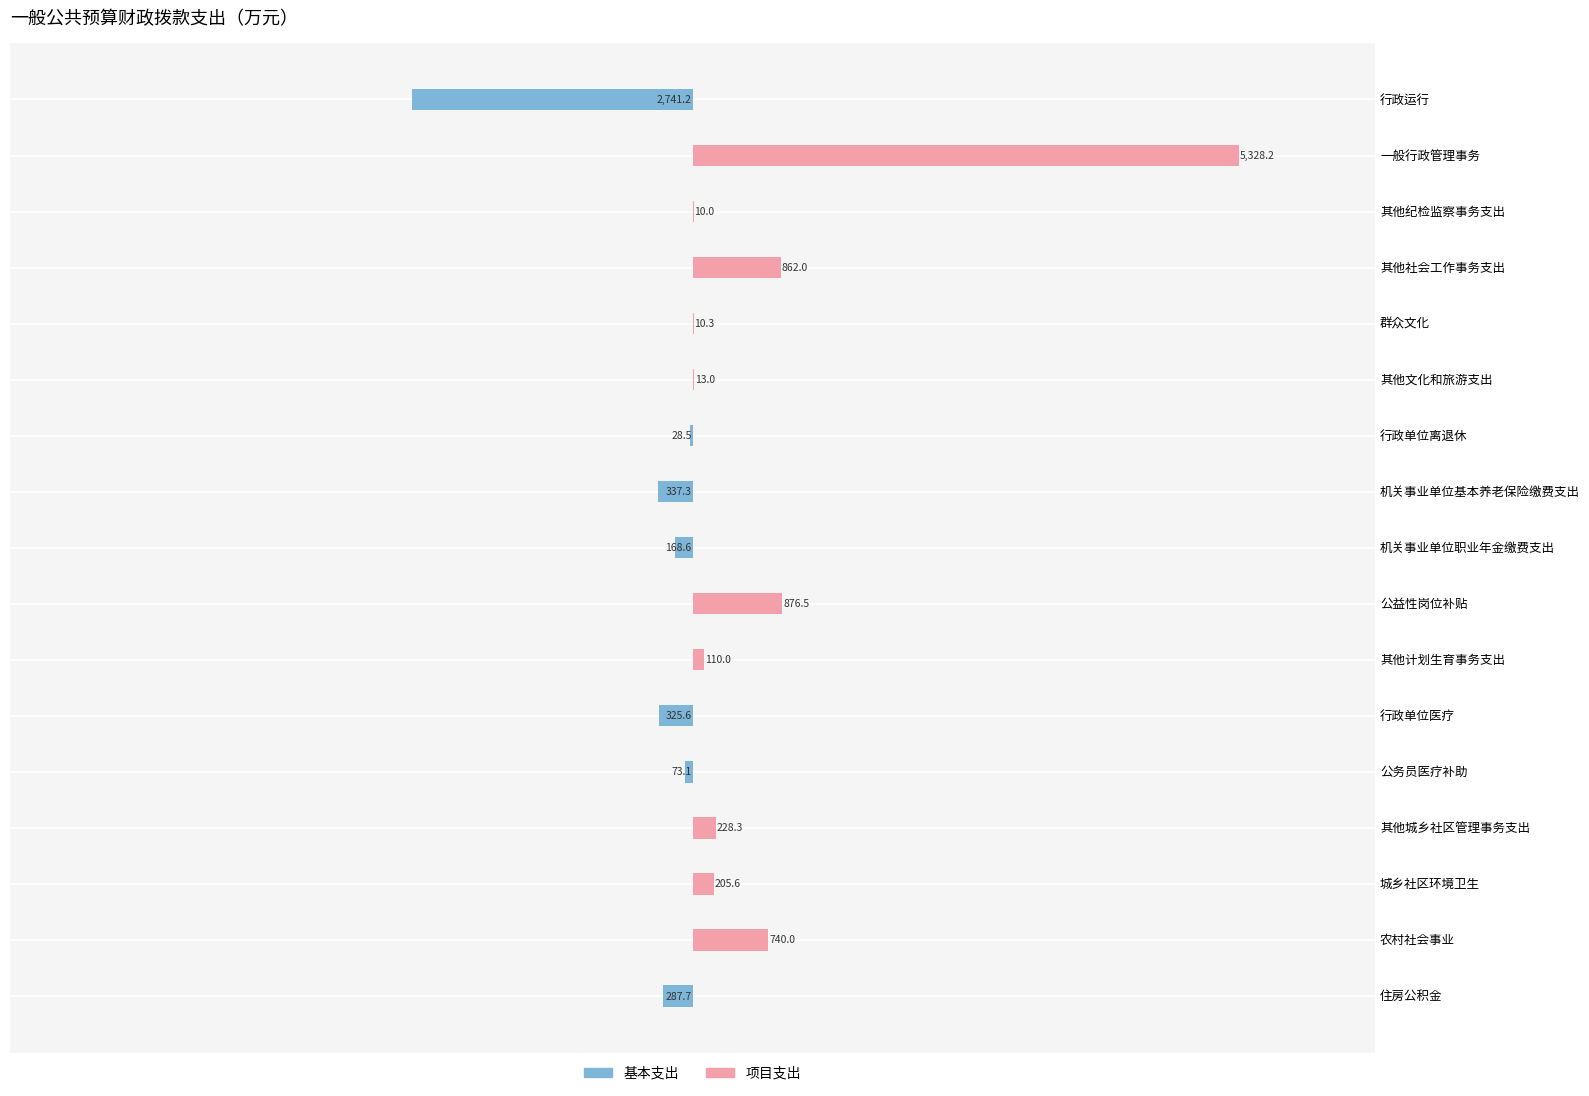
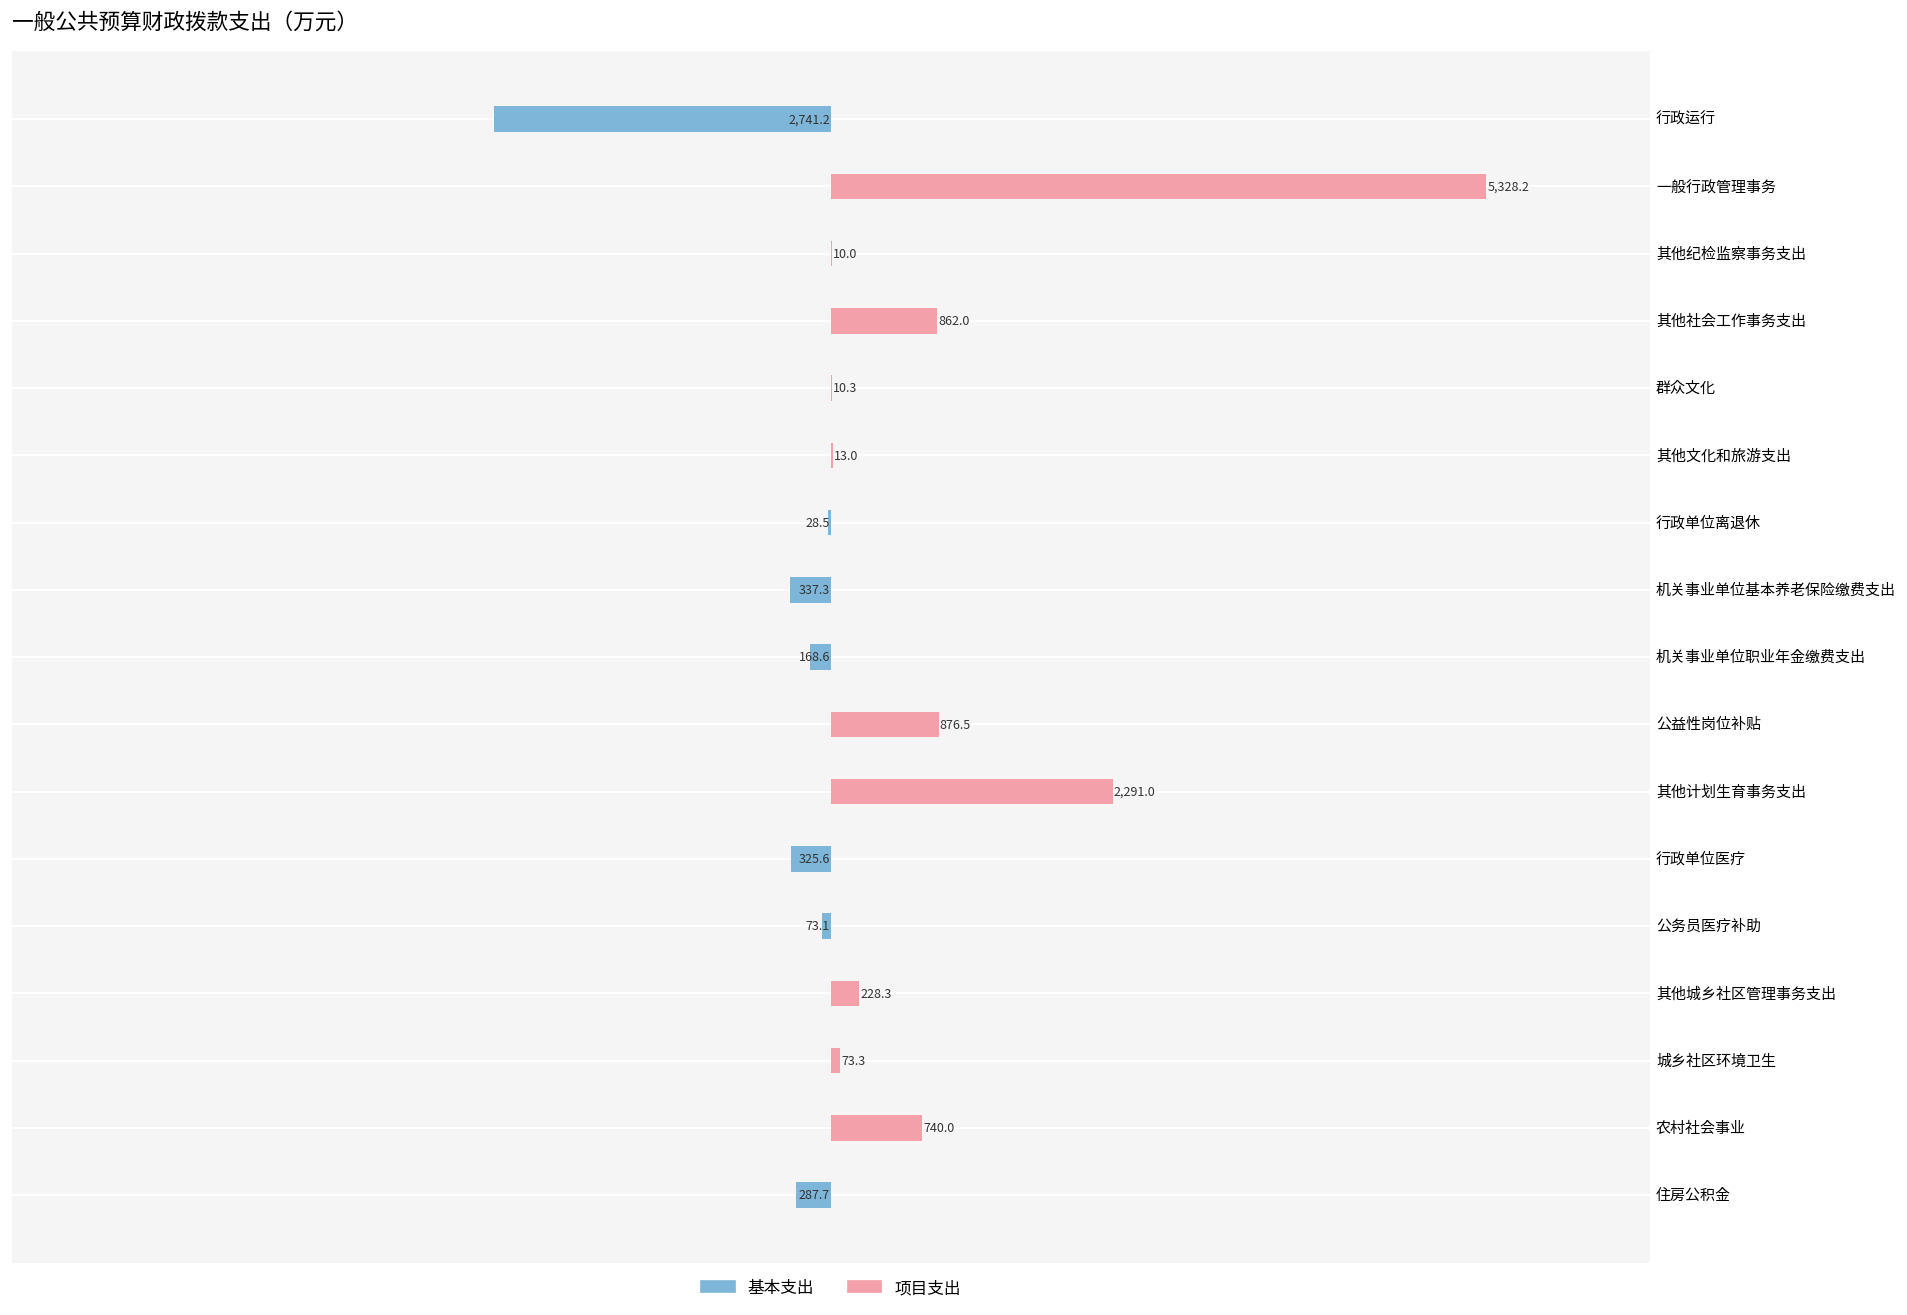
项目支出, 其他计划生育事务支出: 110.0 -> 2,291.0
项目支出, 城乡社区环境卫生: 205.6 -> 73.3
